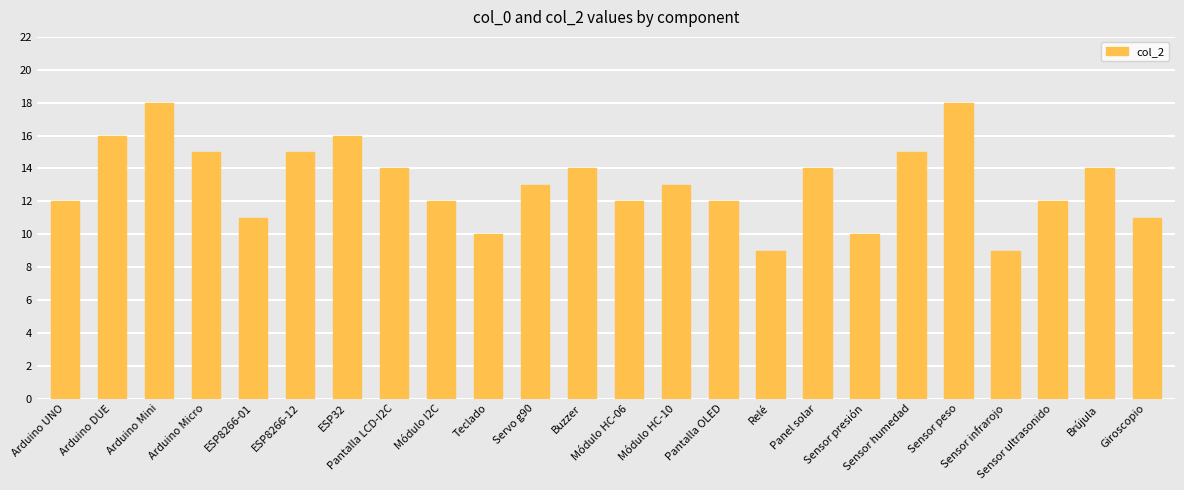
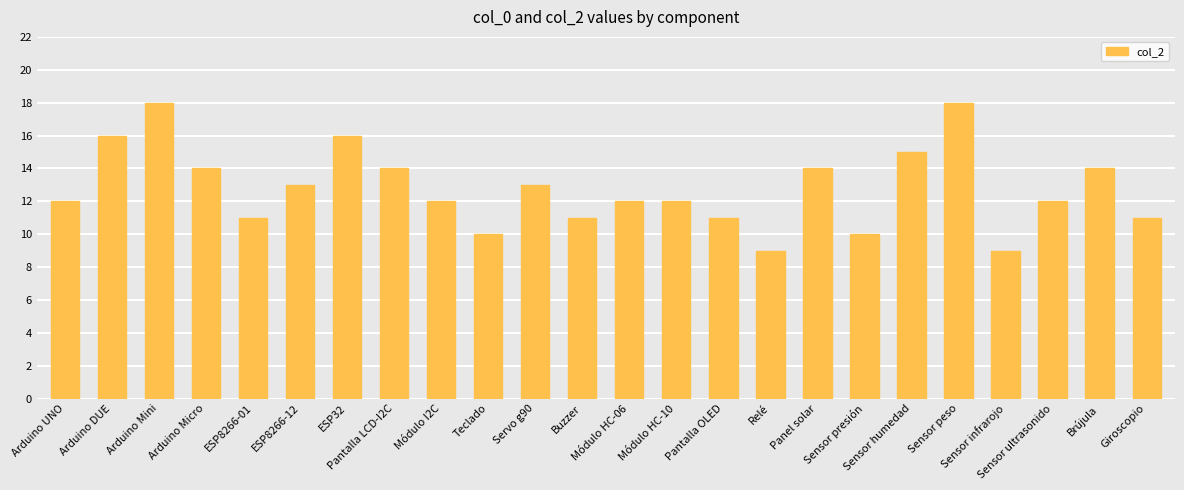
Arduino Micro: 15 -> 14
ESP8266-12: 15 -> 13
Buzzer: 14 -> 11
Módulo HC-10: 13 -> 12
Pantalla OLED: 12 -> 11
